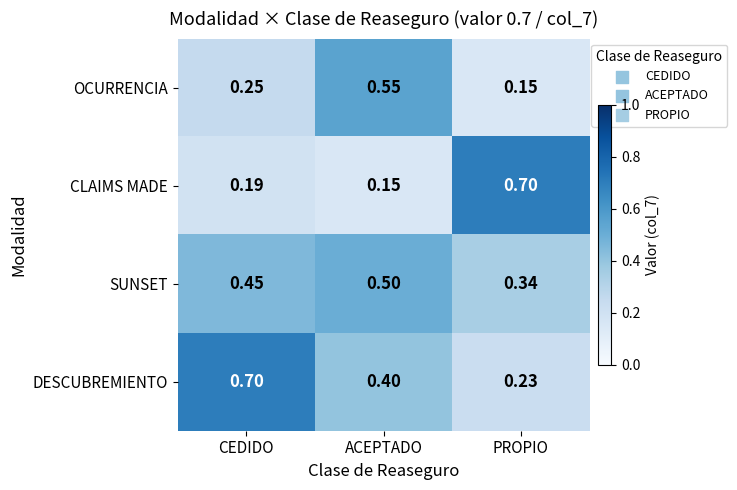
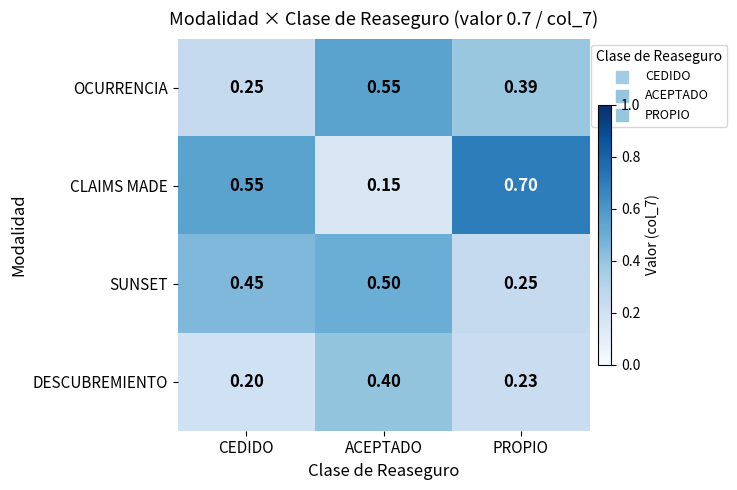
OCURRENCIA, PROPIO: 0.15 -> 0.39
CLAIMS MADE, CEDIDO: 0.19 -> 0.55
SUNSET, PROPIO: 0.34 -> 0.25
DESCUBREMIENTO, CEDIDO: 0.70 -> 0.20
